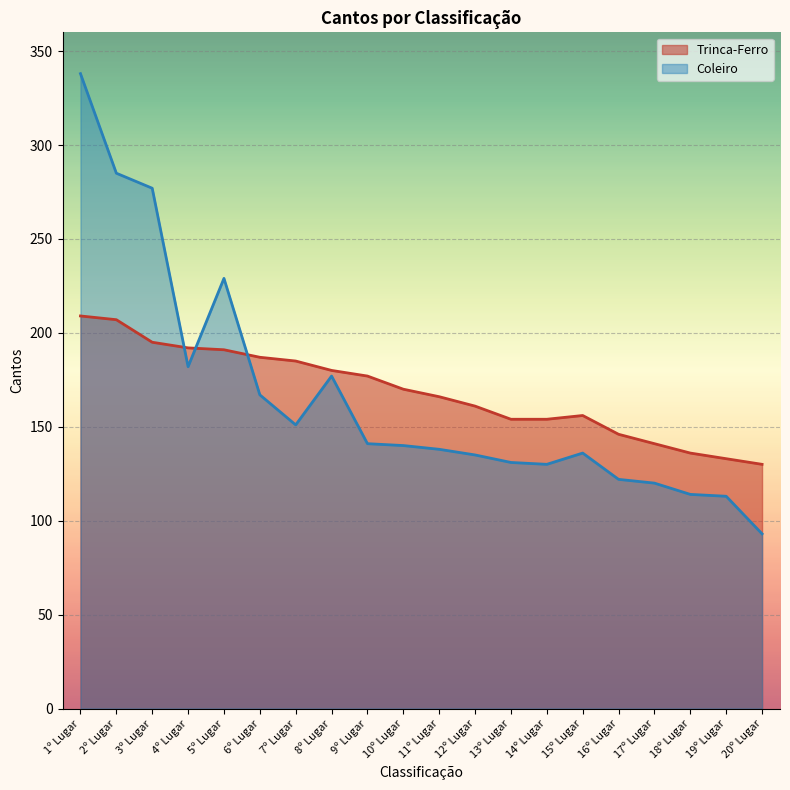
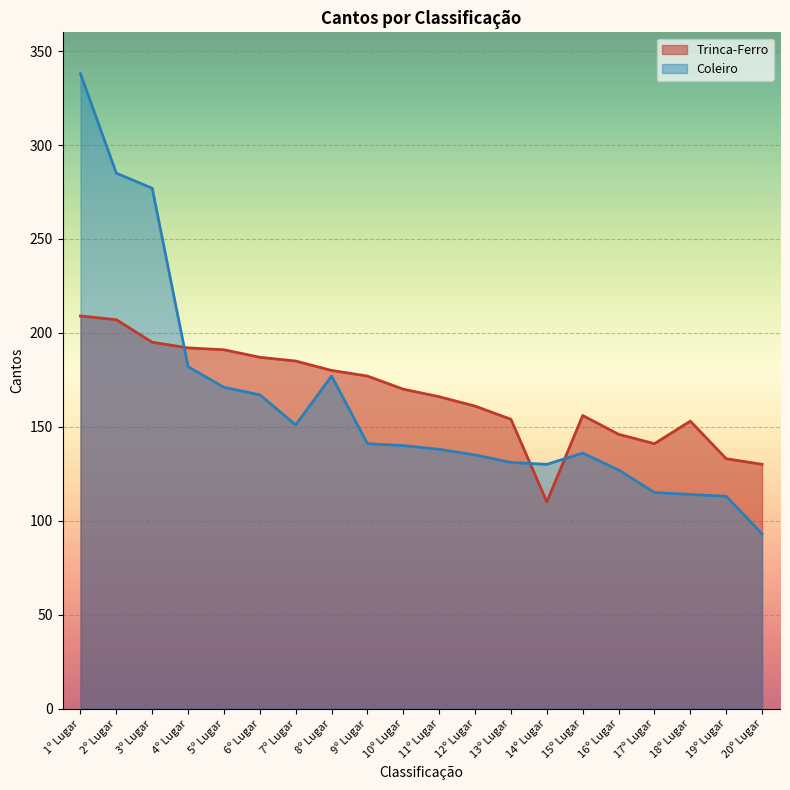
Coleiro, 5º Lugar: 229 -> 171
Trinca-Ferro, 14º Lugar: 154 -> 110
Coleiro, 16º Lugar: 122 -> 127
Coleiro, 17º Lugar: 120 -> 115
Trinca-Ferro, 18º Lugar: 136 -> 153
